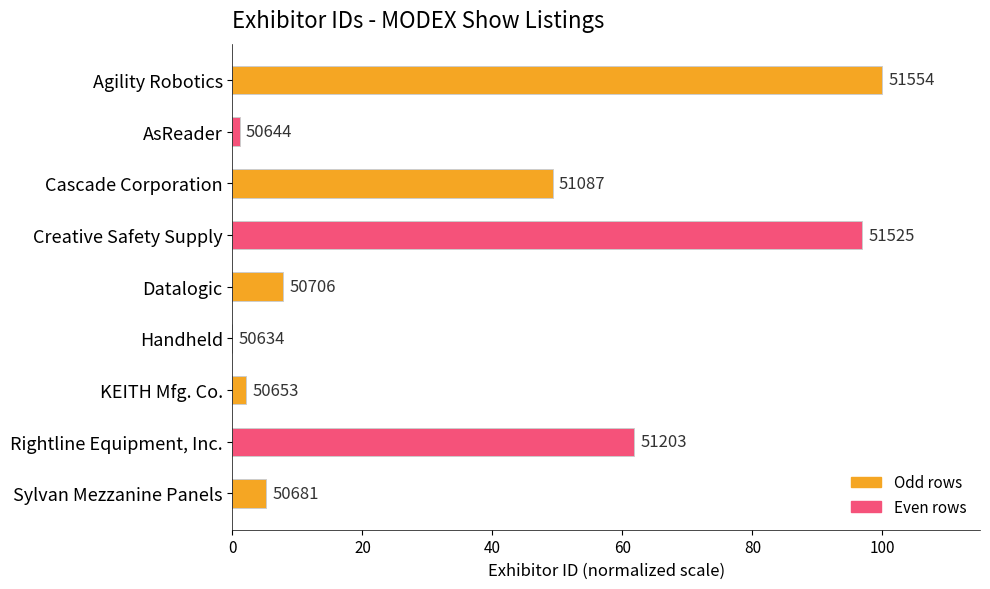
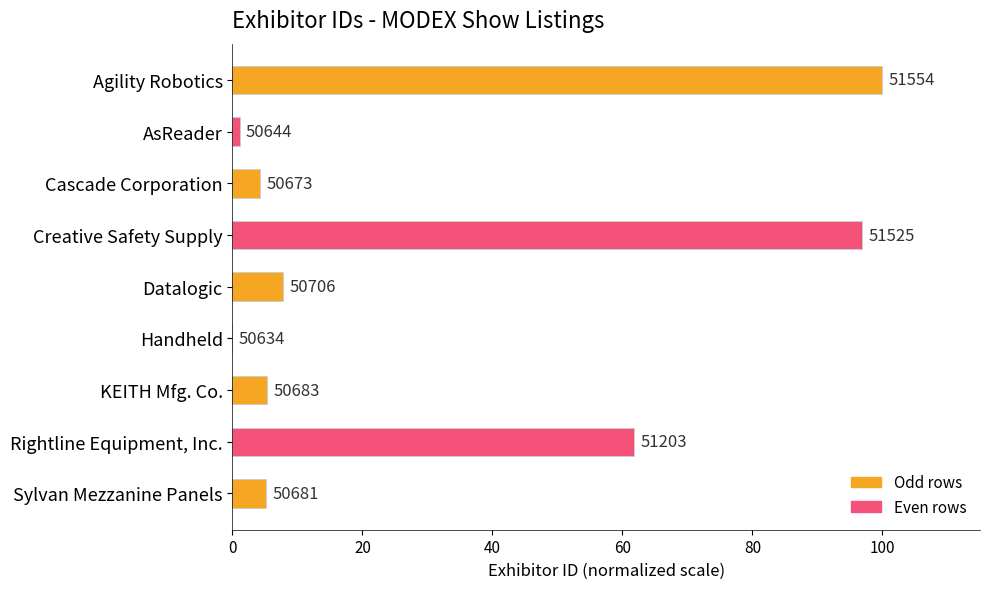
Cascade Corporation: 51087 -> 50673
KEITH Mfg. Co.: 50653 -> 50683
